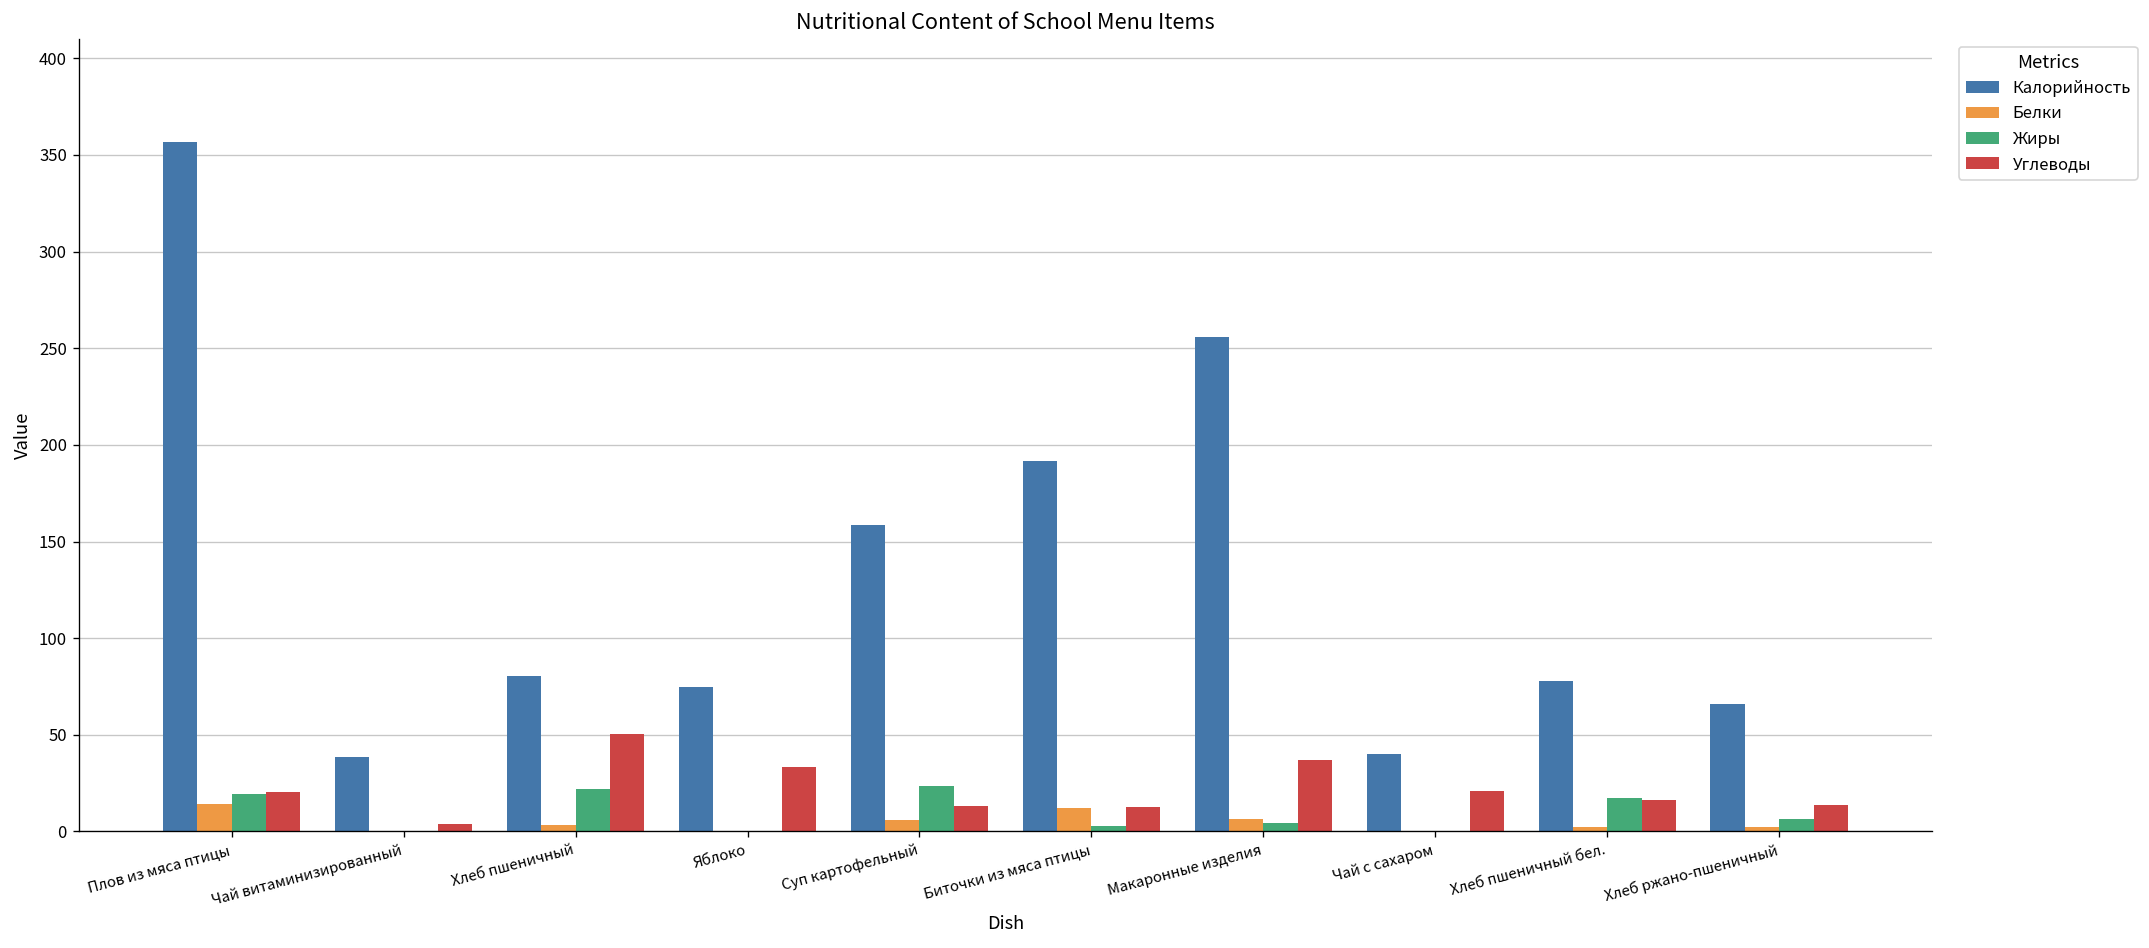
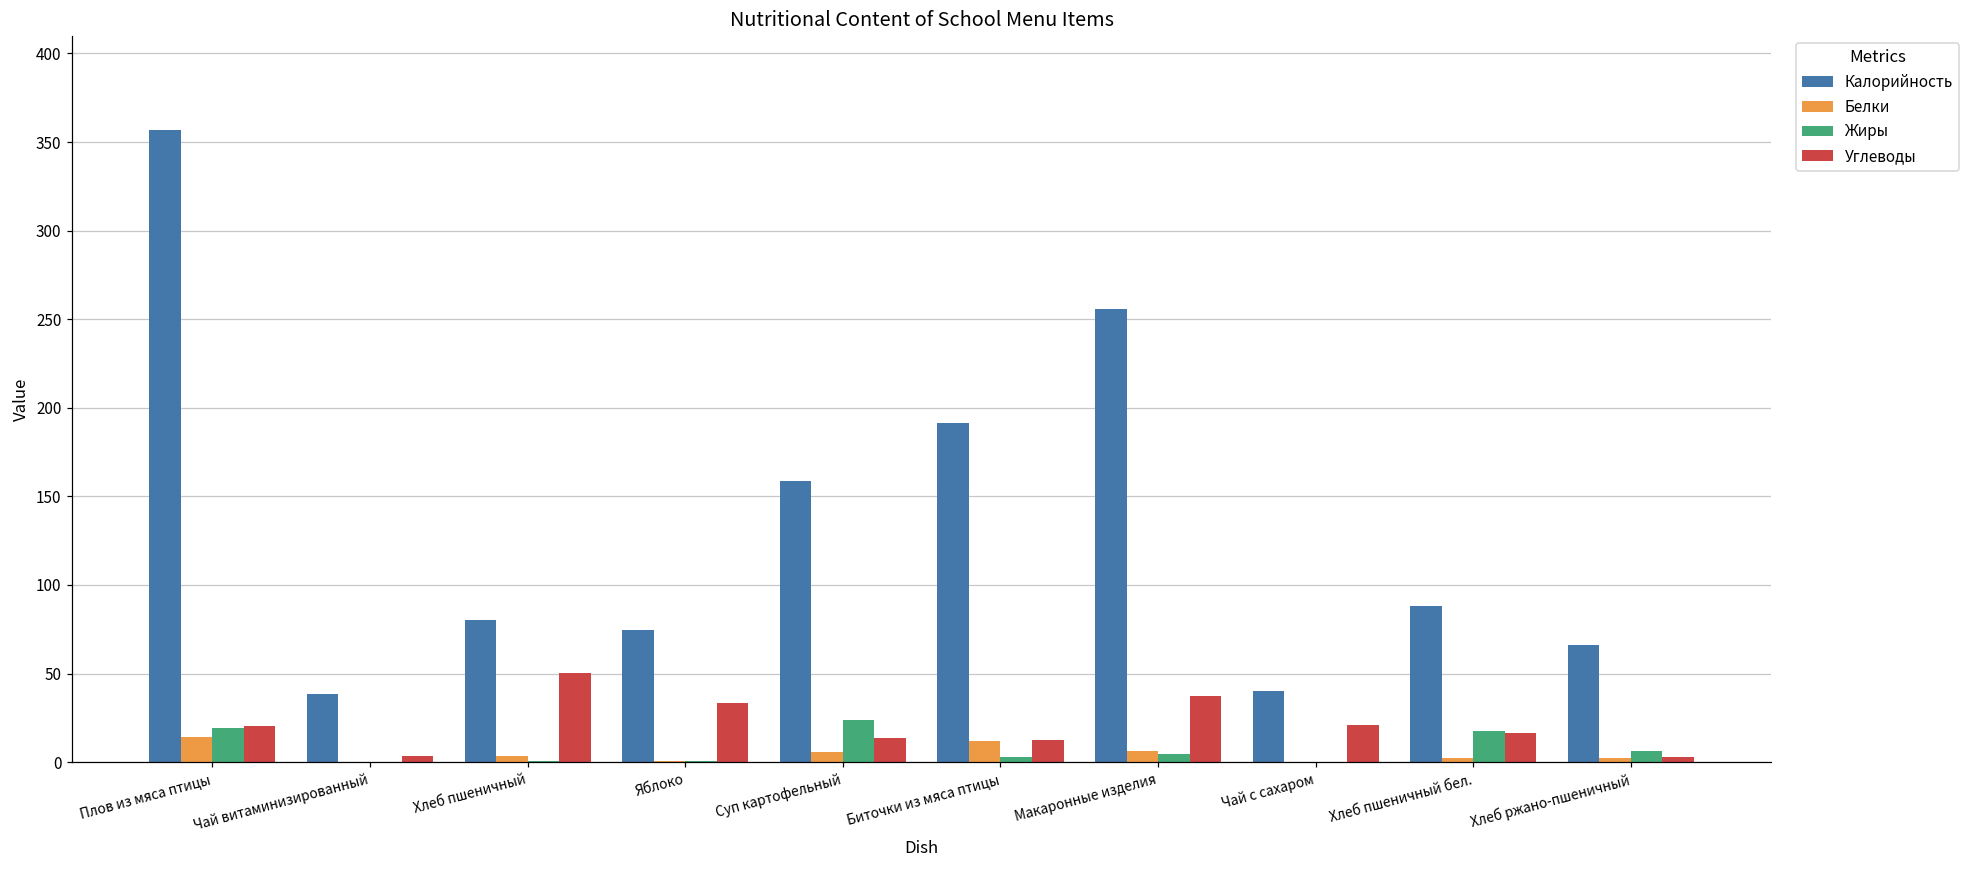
Жиры, Хлеб пшеничный: 22 -> 0
Калорийность, Хлеб пшеничный бел.: 78 -> 88
Углеводы, Хлеб ржано-пшеничный: 14 -> 3
